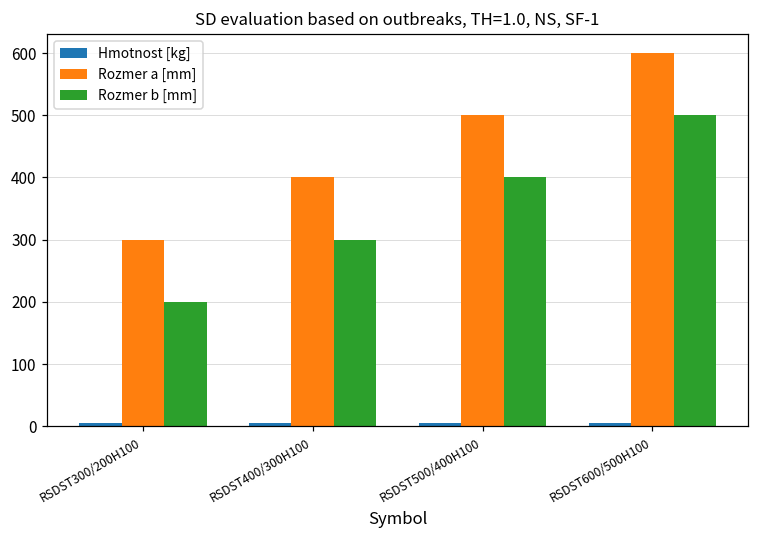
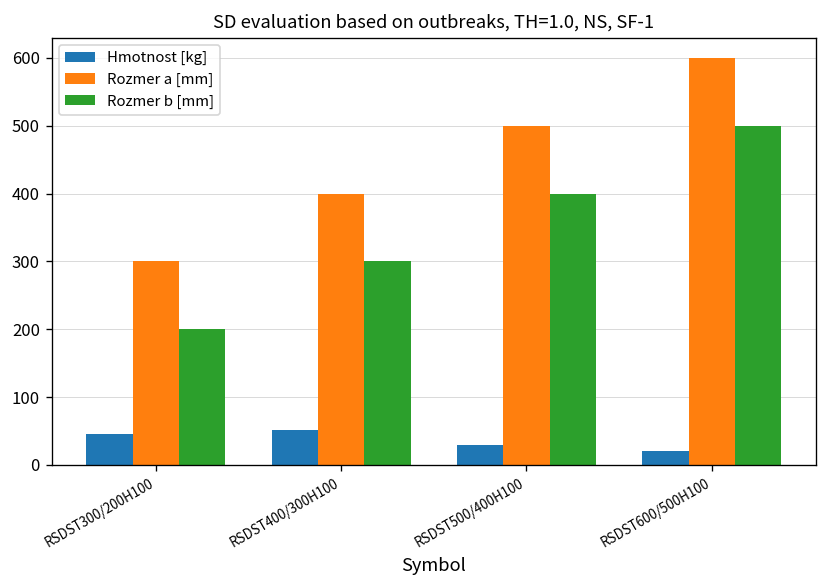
Hmotnost [kg], RSDST300/200H100: 0 -> 50
Hmotnost [kg], RSDST400/300H100: 0 -> 50
Hmotnost [kg], RSDST500/400H100: 0 -> 30
Hmotnost [kg], RSDST600/500H100: 10 -> 20
